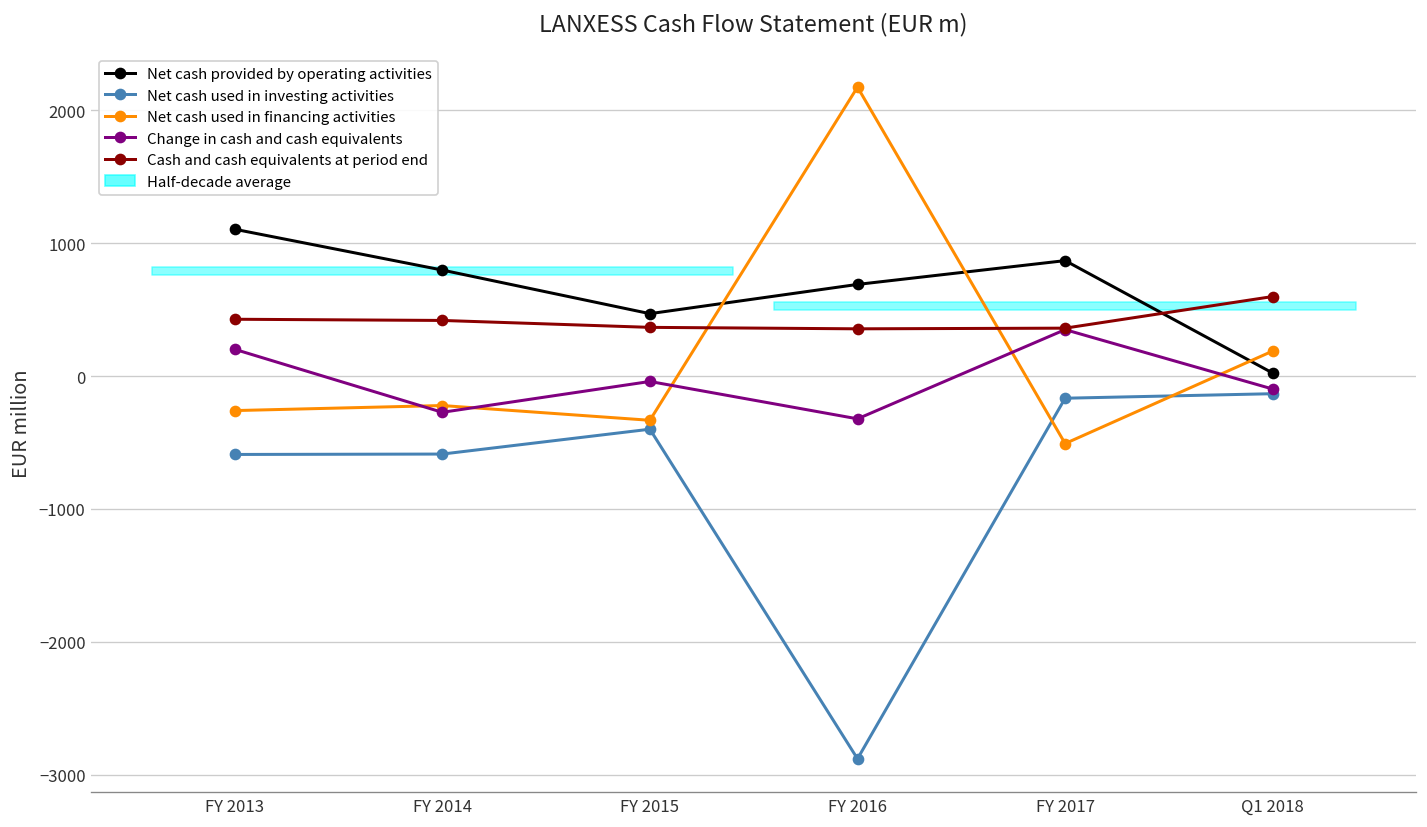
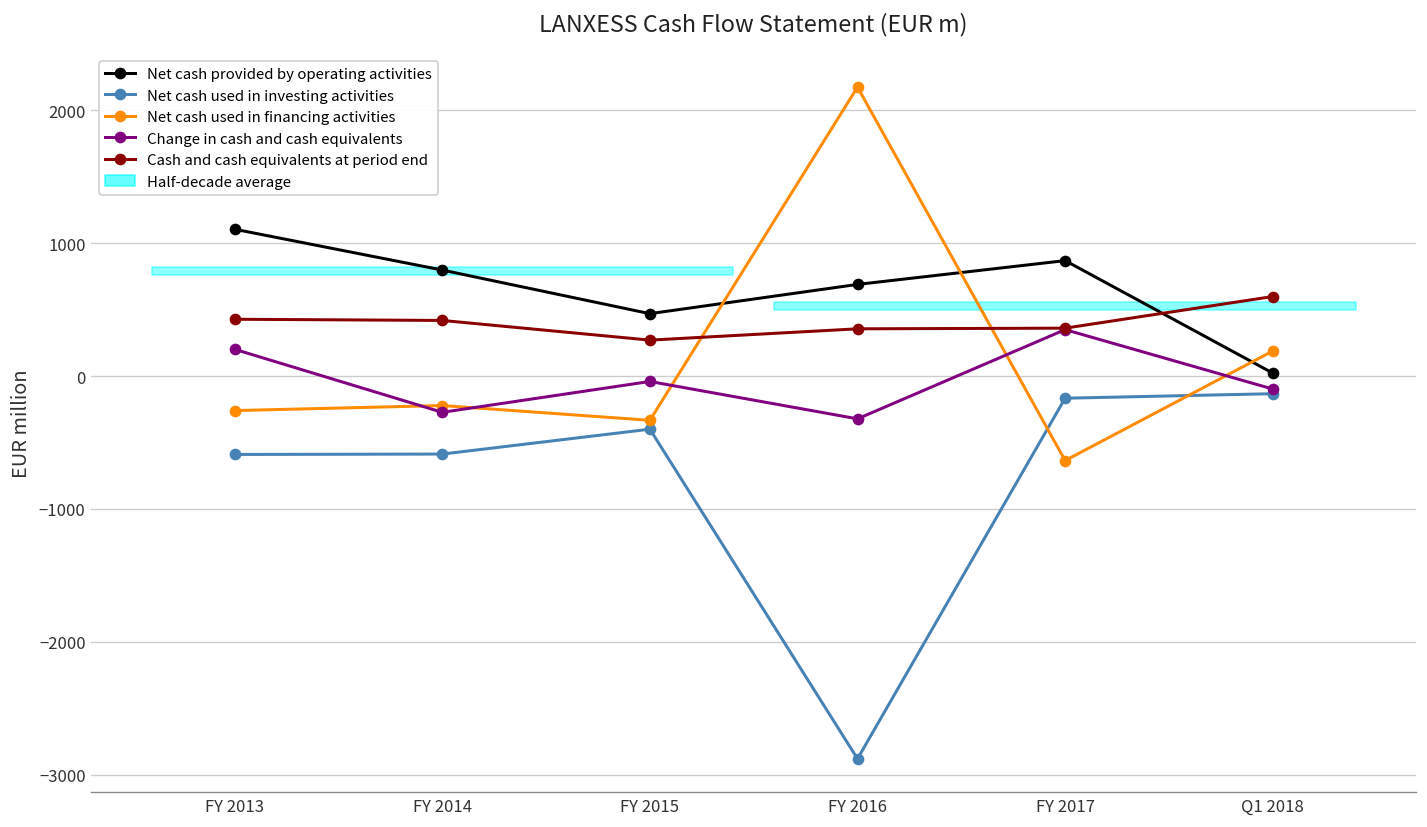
Cash and cash equivalents at period end, FY 2015: 370 -> 270
Net cash used in financing activities, FY 2017: -510 -> -640
